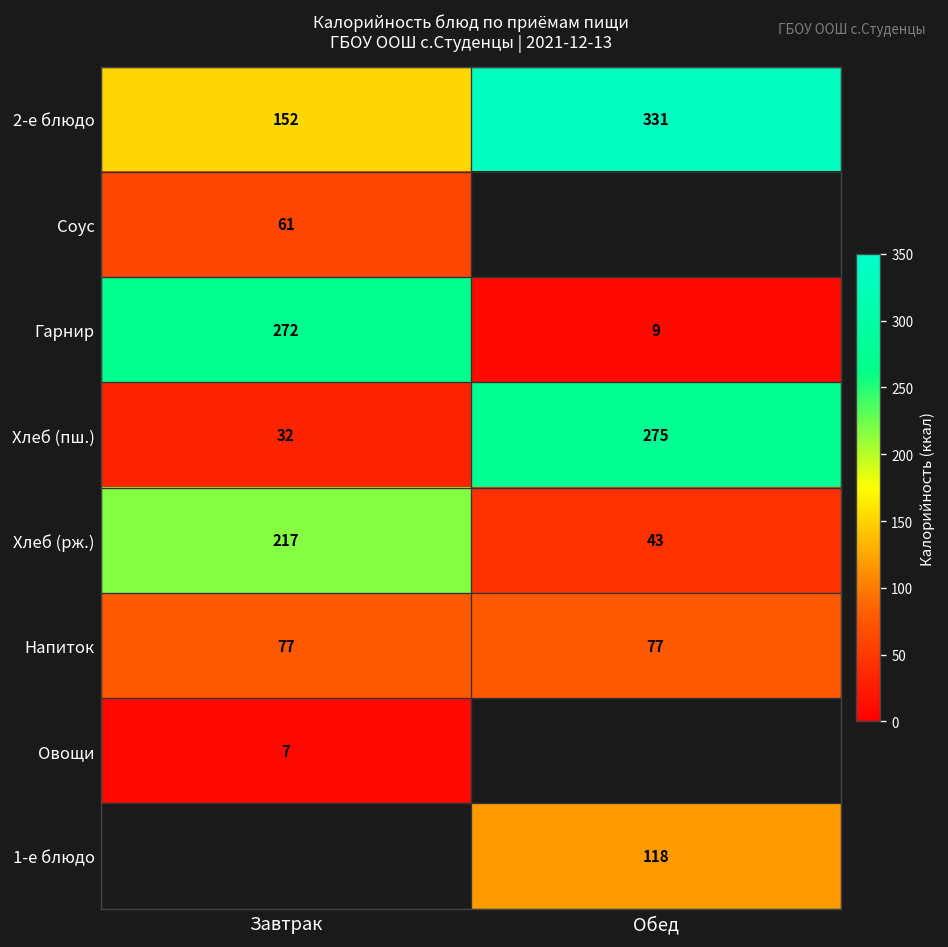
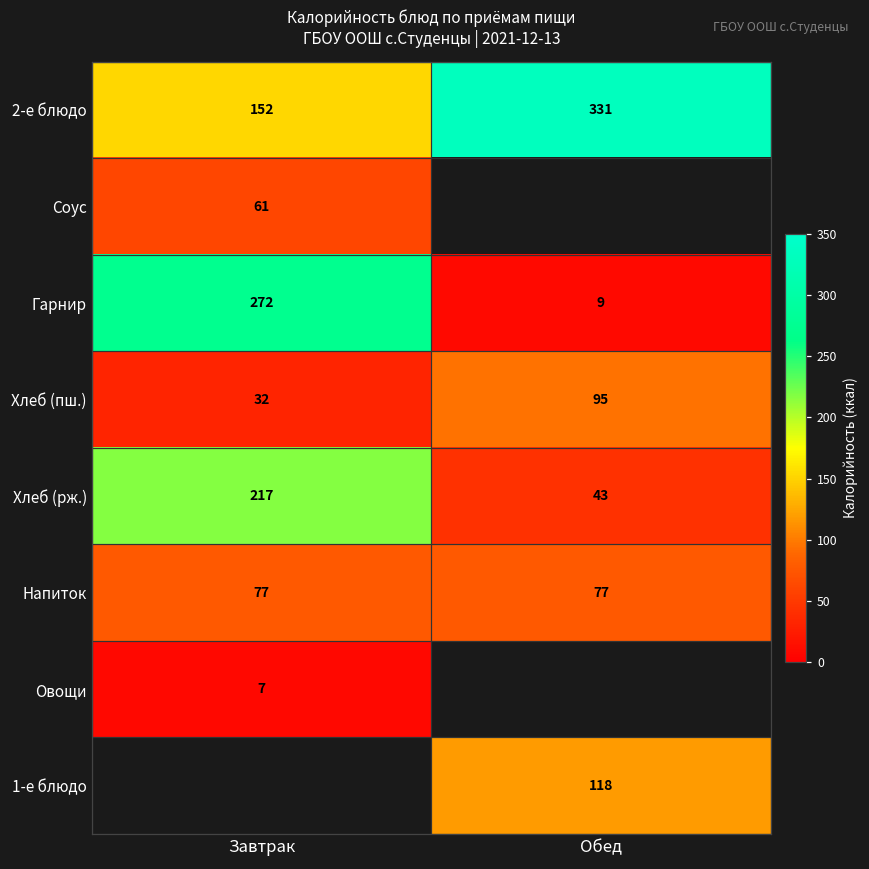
Хлеб (пш.), Обед: 275 -> 95
